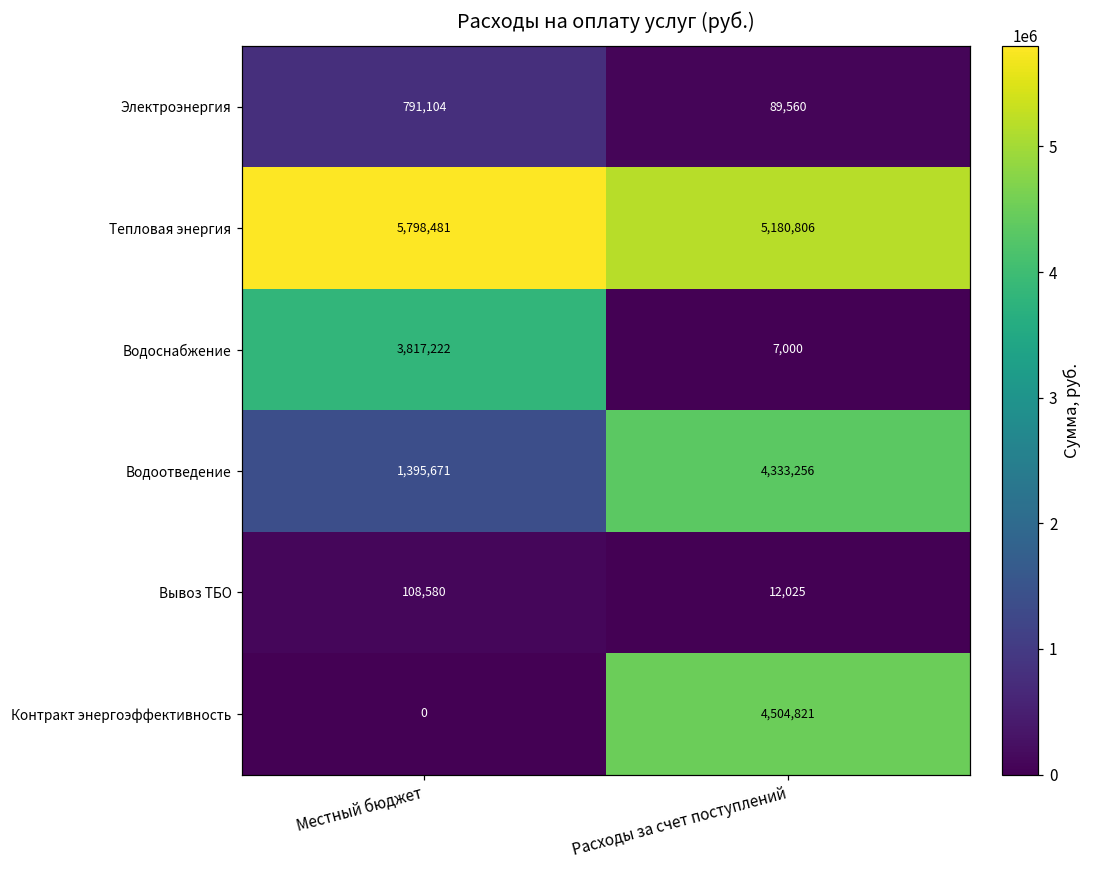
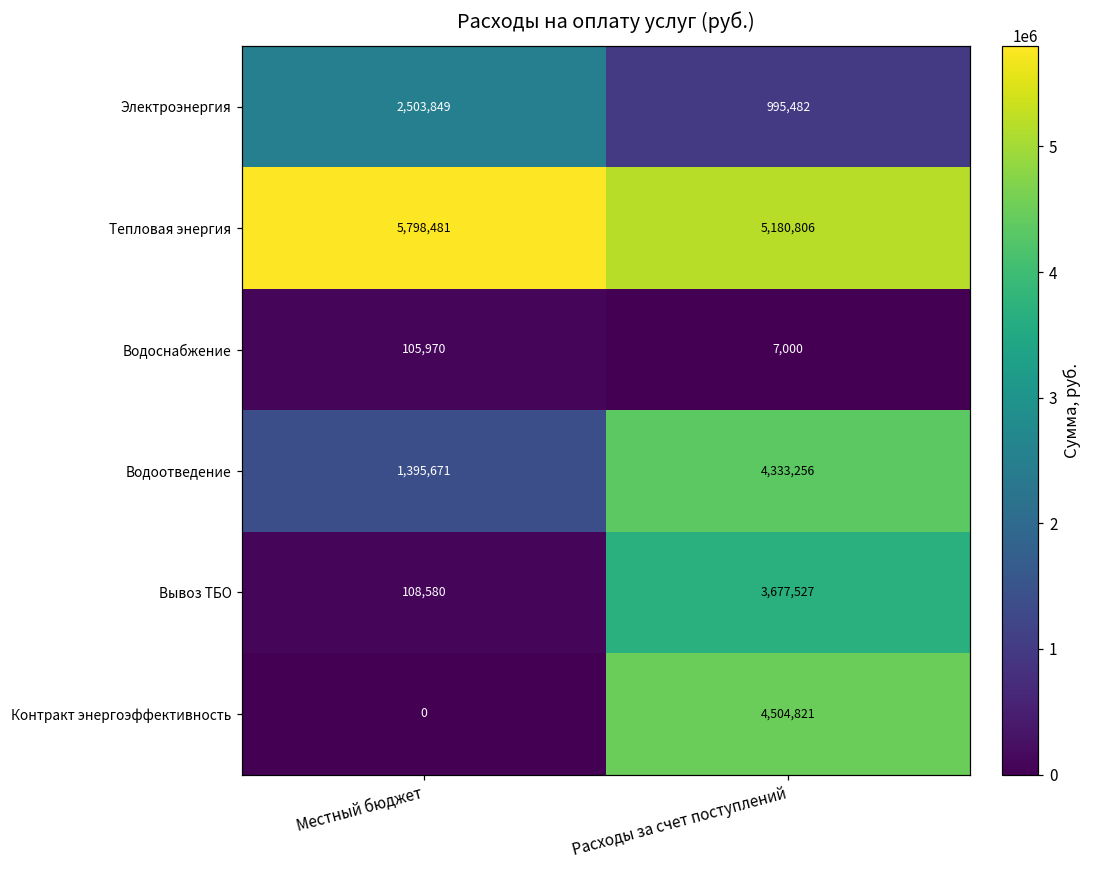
Электроэнергия, Местный бюджет: 791,104 -> 2,503,849
Электроэнергия, Расходы за счет поступлений: 89,560 -> 995,482
Водоснабжение, Местный бюджет: 3,817,222 -> 105,970
Вывоз ТБО, Расходы за счет поступлений: 12,025 -> 3,677,527
